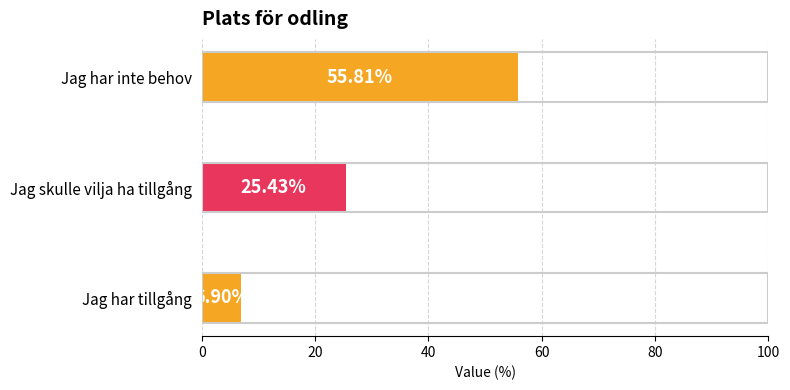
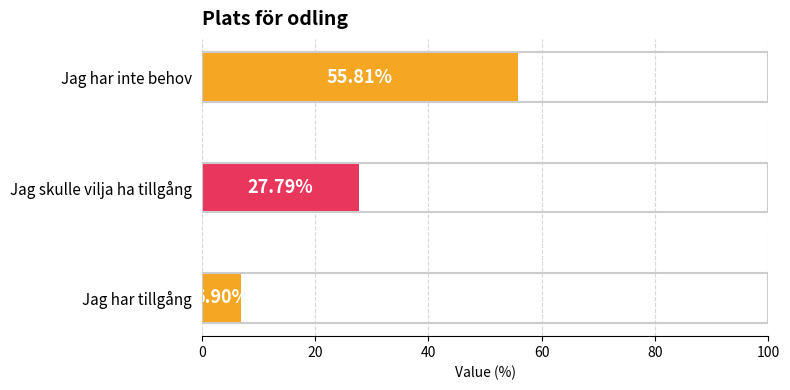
Jag skulle vilja ha tillgång: 25.43% -> 27.79%
